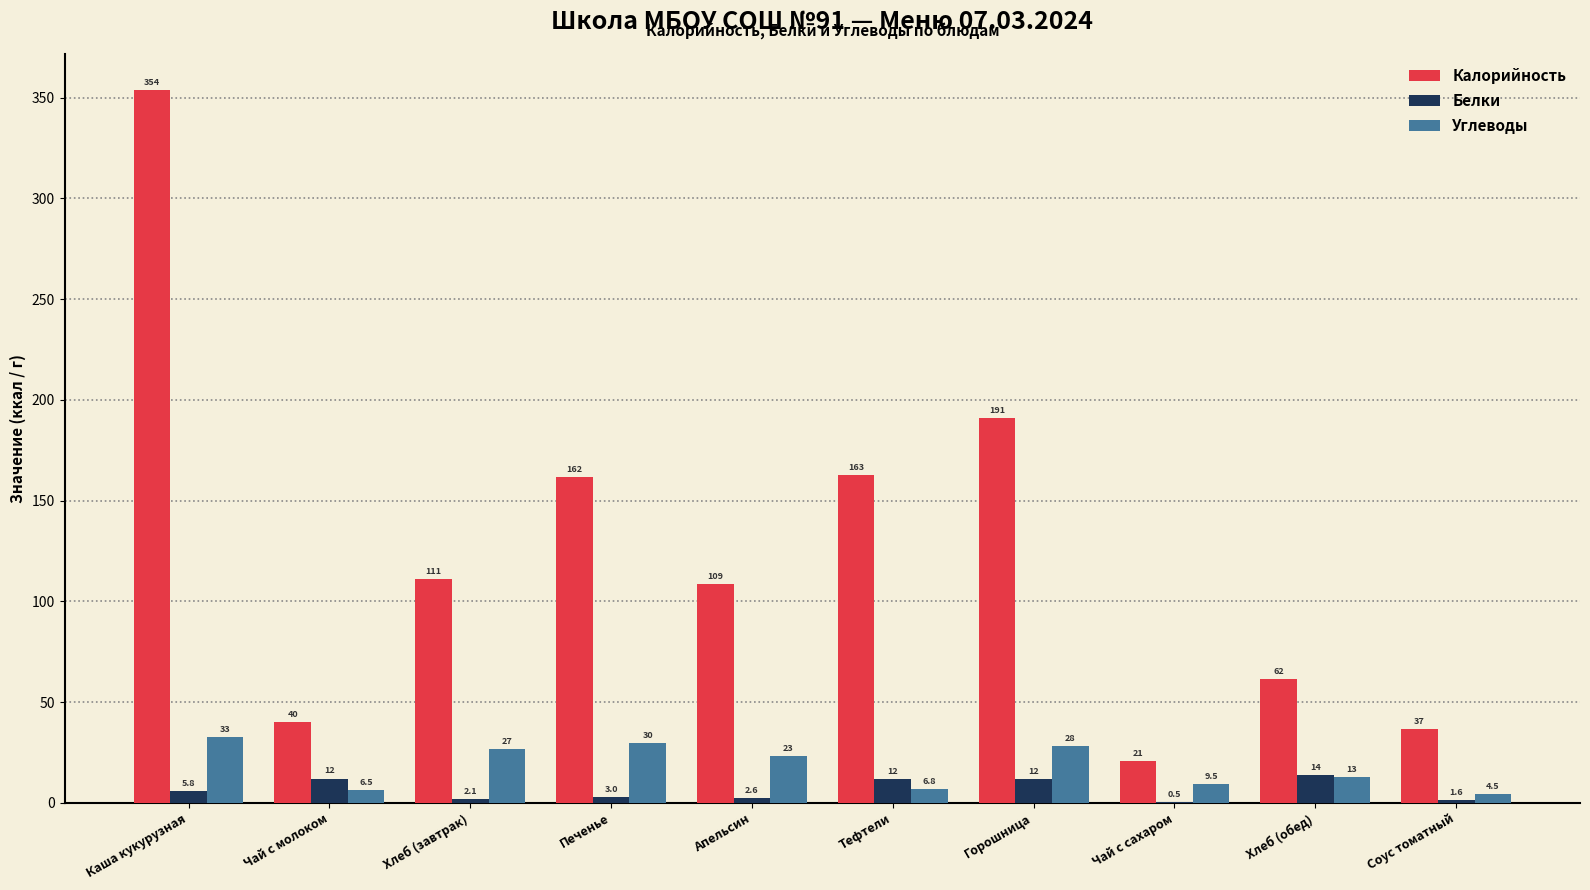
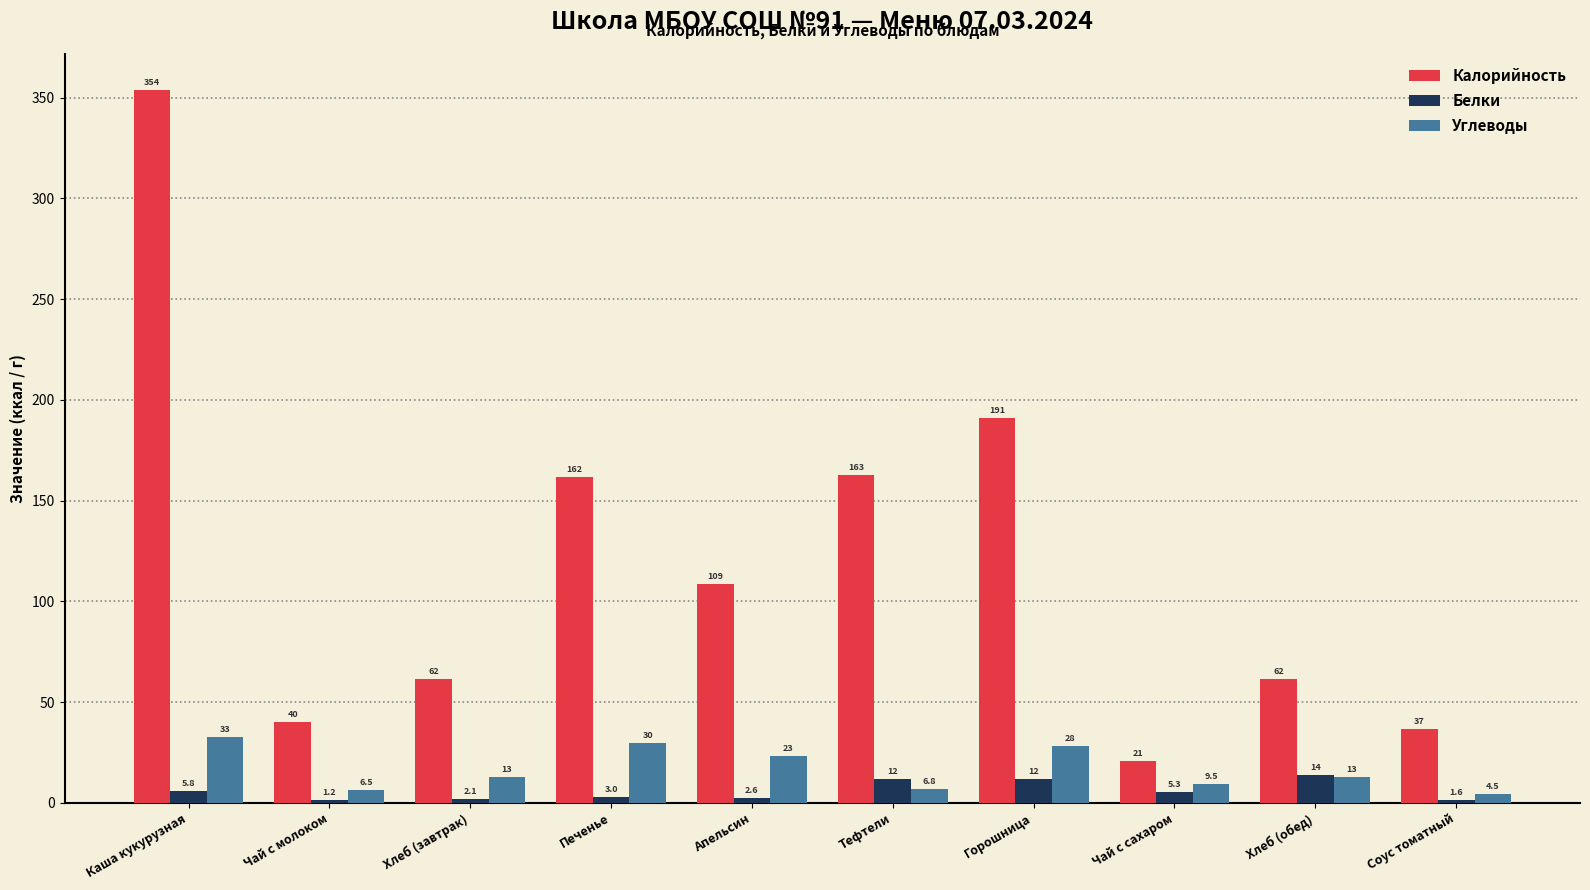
Белки, Чай с молоком: 12 -> 1.2
Калорийность, Хлеб (завтрак): 111 -> 62
Углеводы, Хлеб (завтрак): 27 -> 13
Белки, Чай с сахаром: 0.5 -> 5.3
